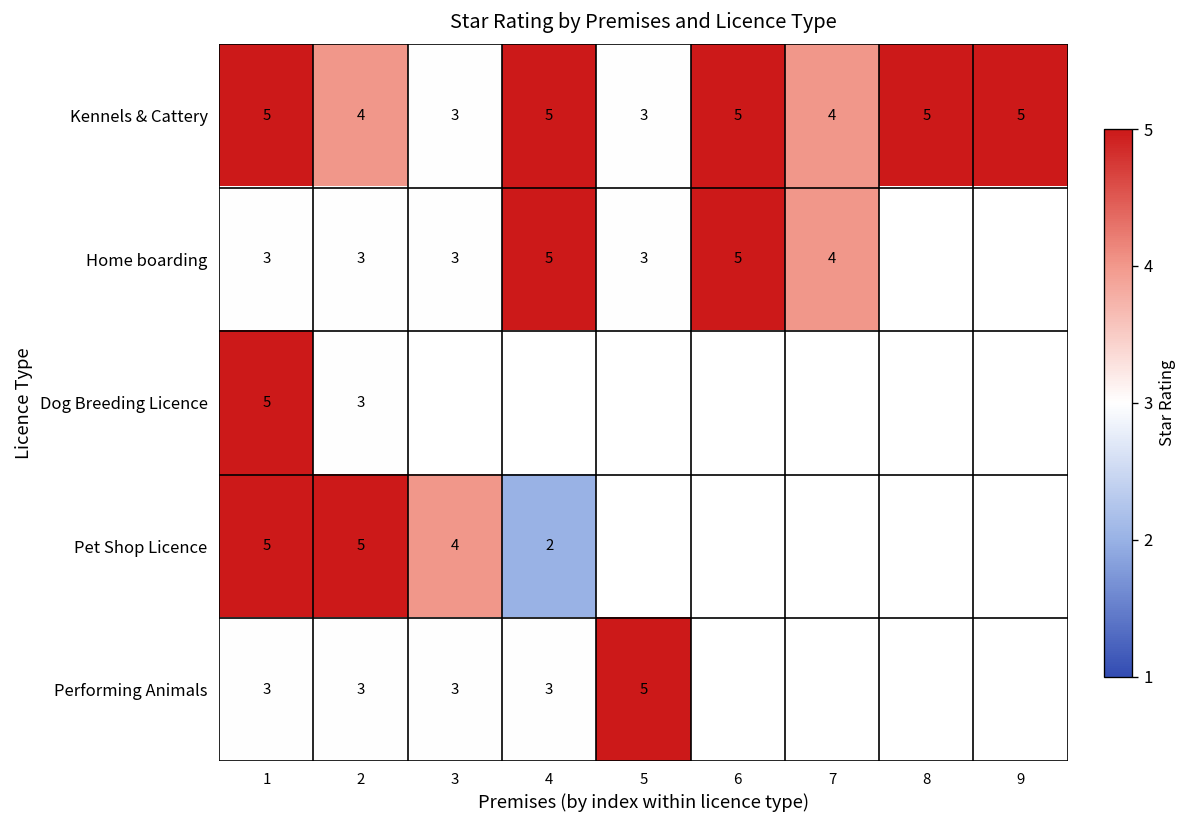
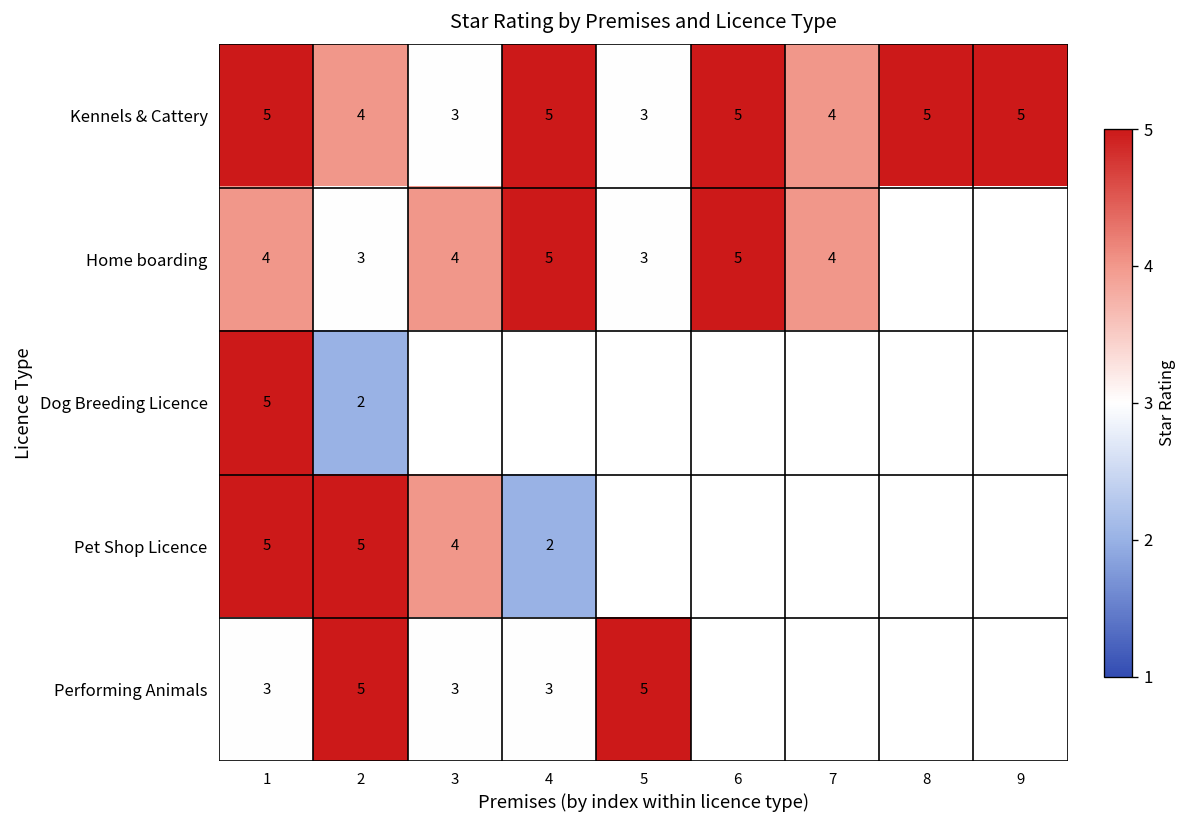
Home boarding, 1: 3 -> 4
Home boarding, 3: 3 -> 4
Dog Breeding Licence, 2: 3 -> 2
Performing Animals, 2: 3 -> 5
